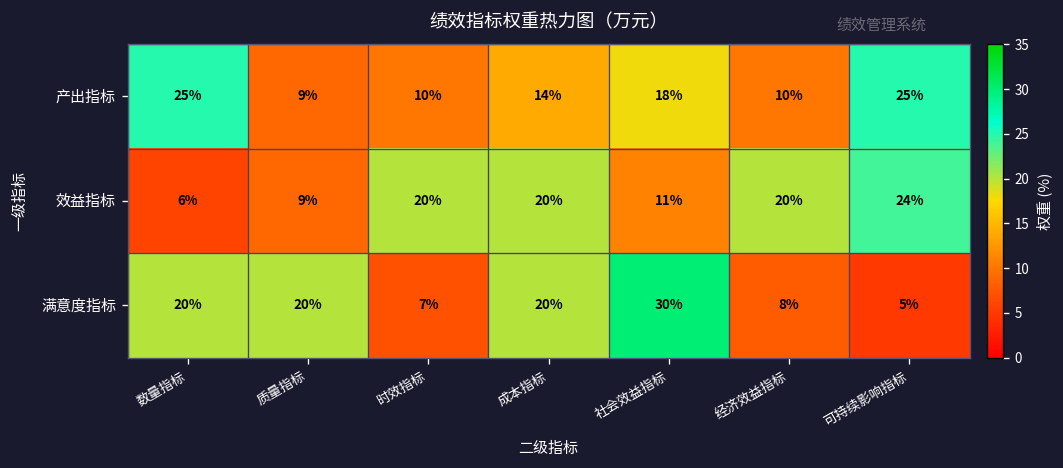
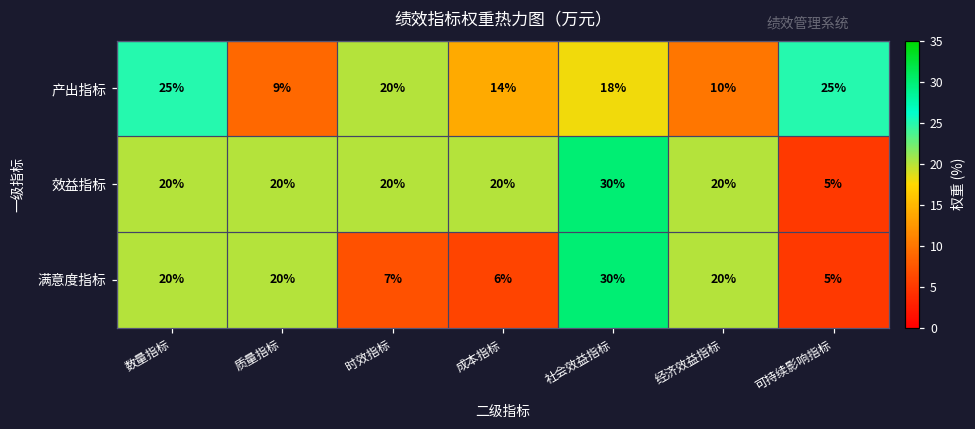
产出指标, 时效指标: 10% -> 20%
效益指标, 数量指标: 6% -> 20%
效益指标, 质量指标: 9% -> 20%
效益指标, 社会效益指标: 11% -> 30%
效益指标, 可持续影响指标: 24% -> 5%
满意度指标, 成本指标: 20% -> 6%
满意度指标, 经济效益指标: 8% -> 20%
